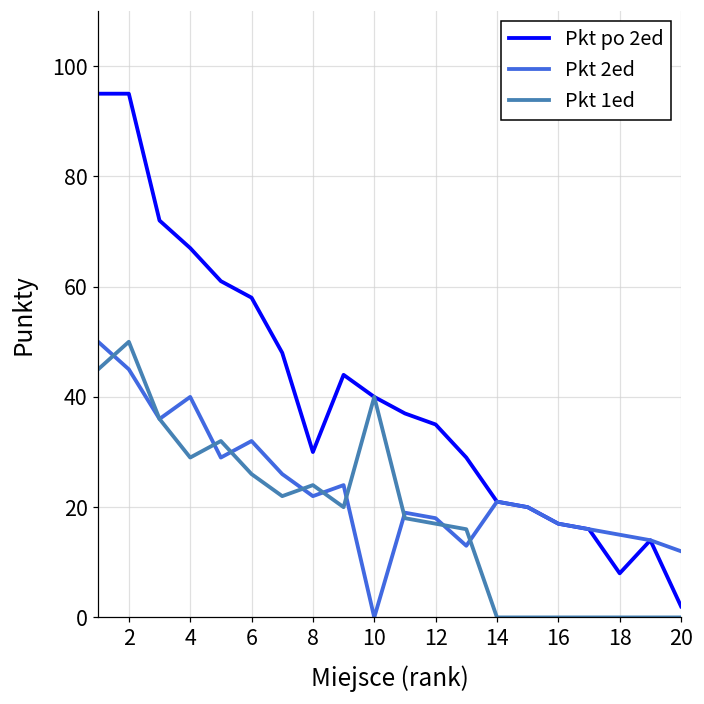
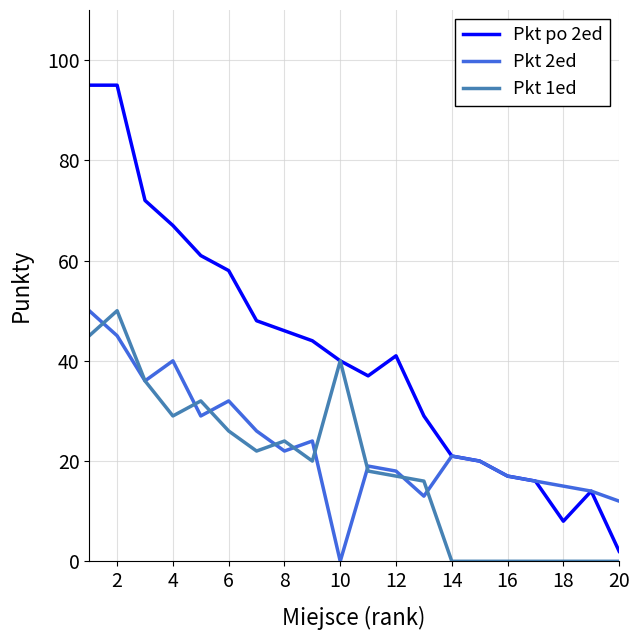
Pkt po 2ed, 8: 30 -> 46
Pkt po 2ed, 12: 35 -> 41
